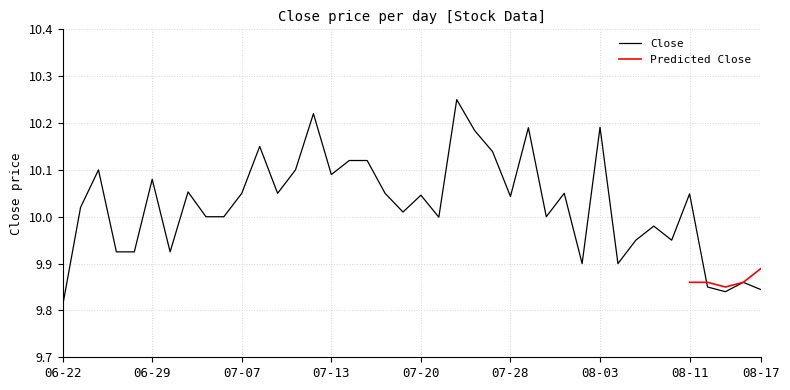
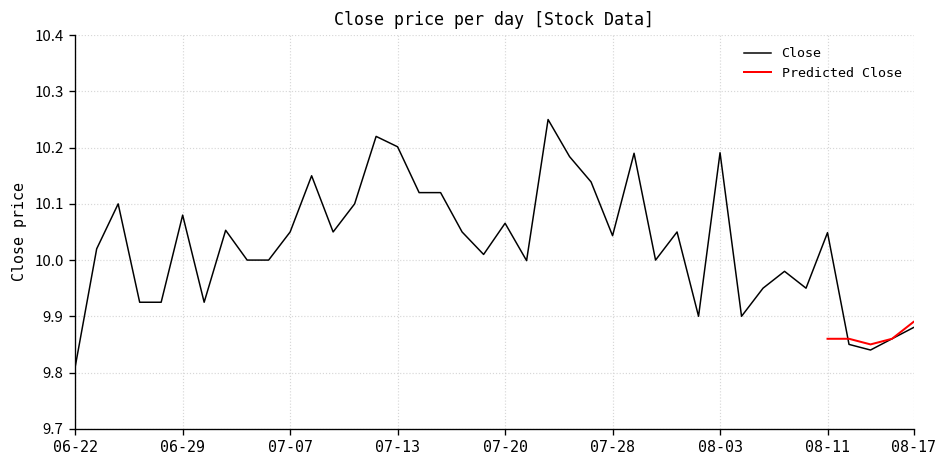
Close, 07-13: 10.09 -> 10.20
Close, 07-20: 10.05 -> 10.07
Close, 08-17: 9.84 -> 9.88
